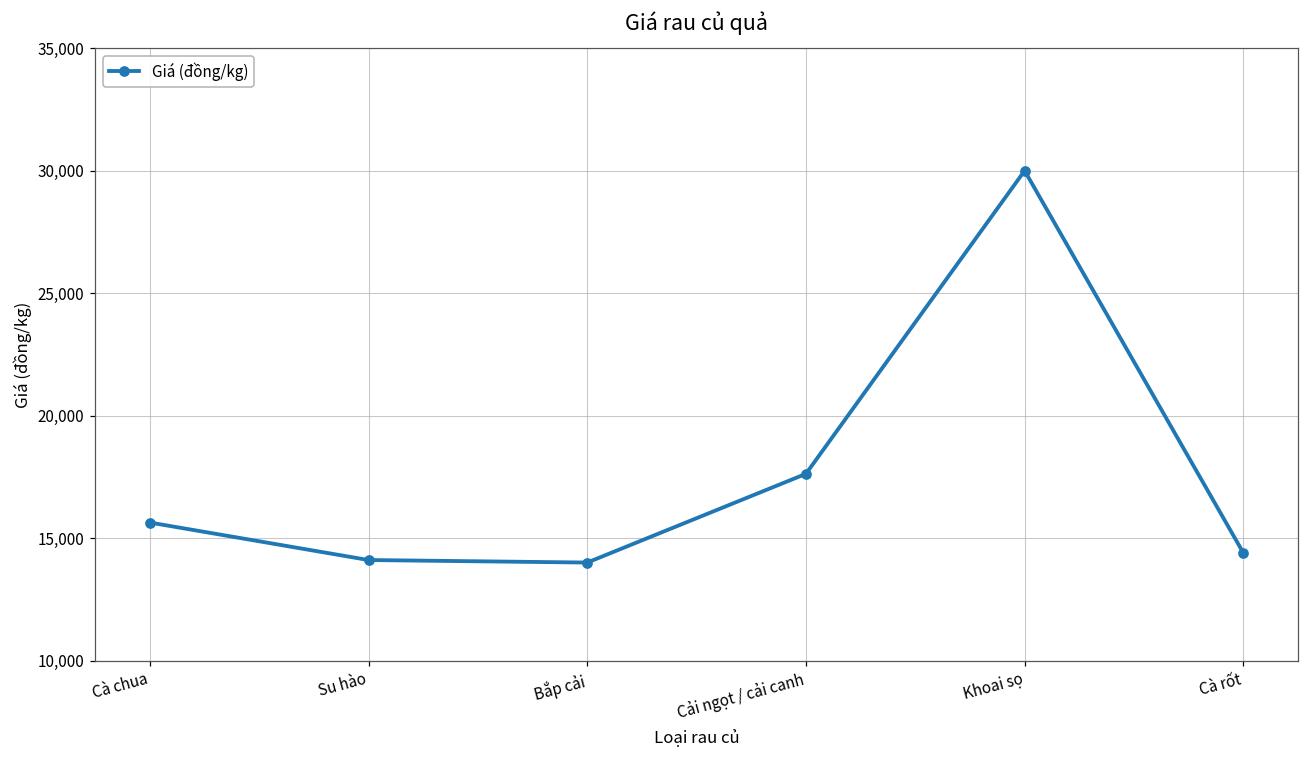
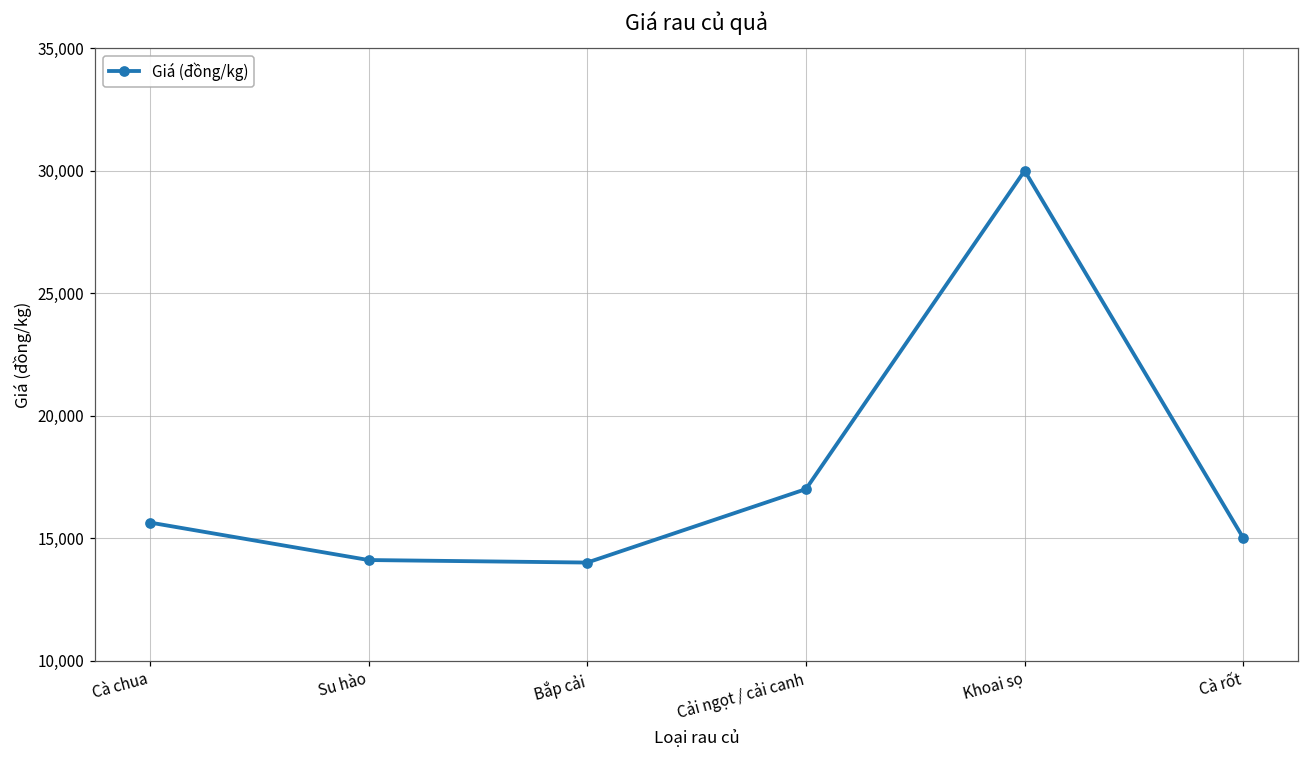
Cải ngọt / cải canh: 17,600 -> 17,000
Cà rốt: 14,400 -> 15,000
